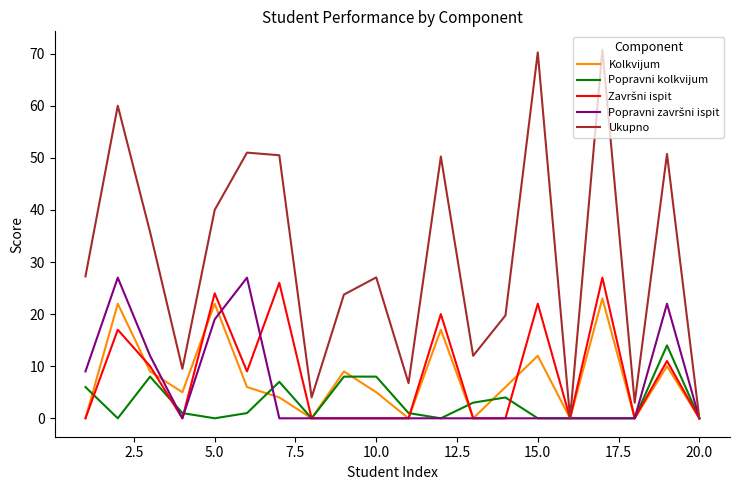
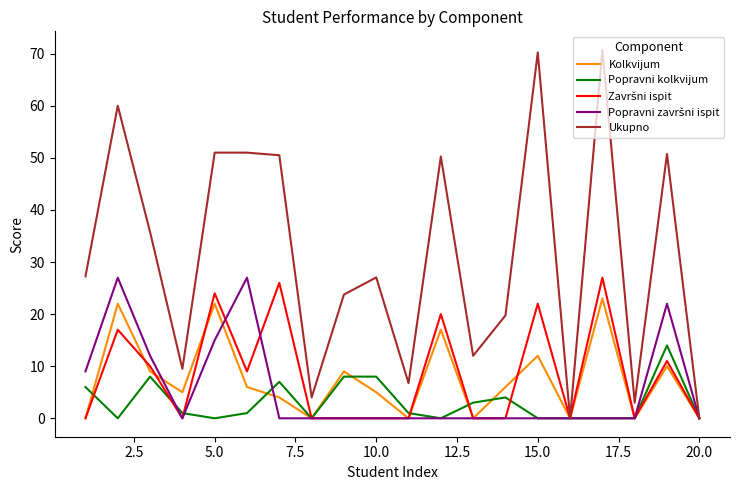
Popravni završni ispit, 5.0: 19 -> 15
Ukupno, 5.0: 40 -> 51
